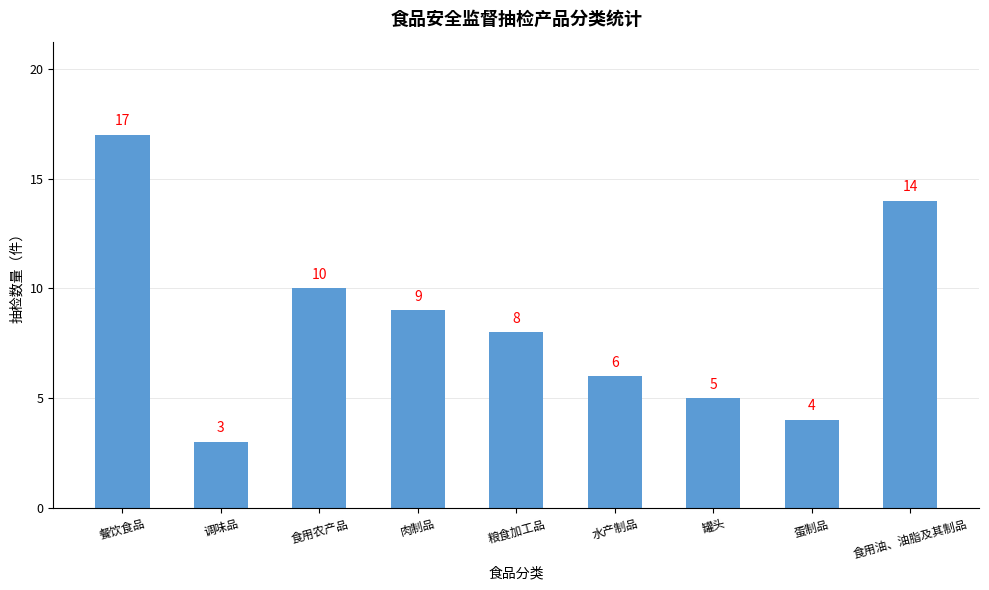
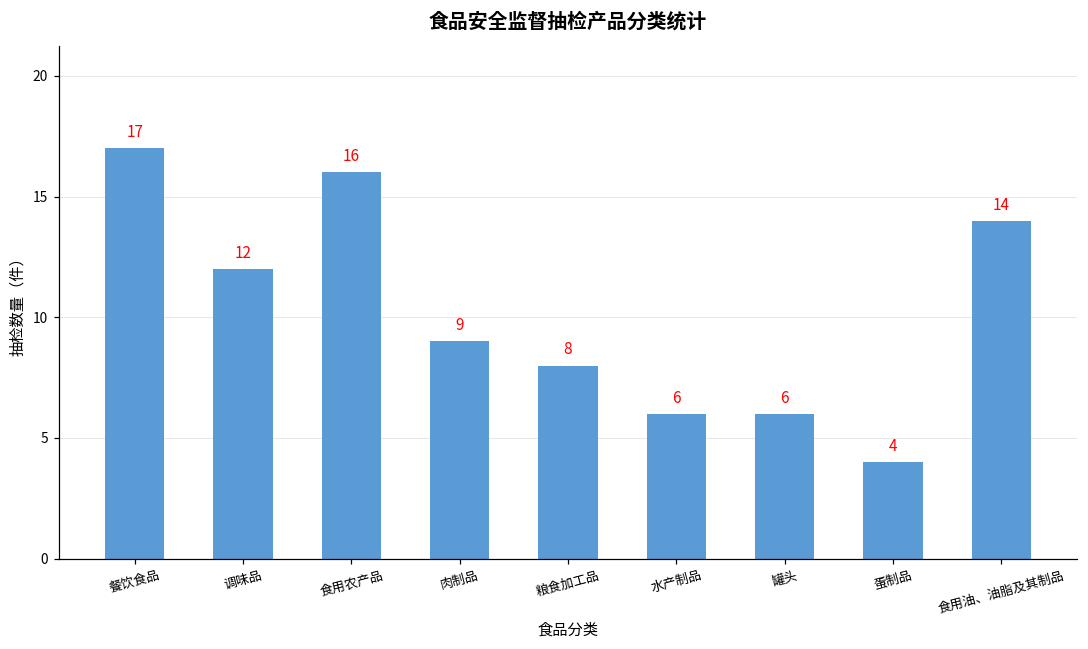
调味品: 3 -> 12
食用农产品: 10 -> 16
罐头: 5 -> 6
